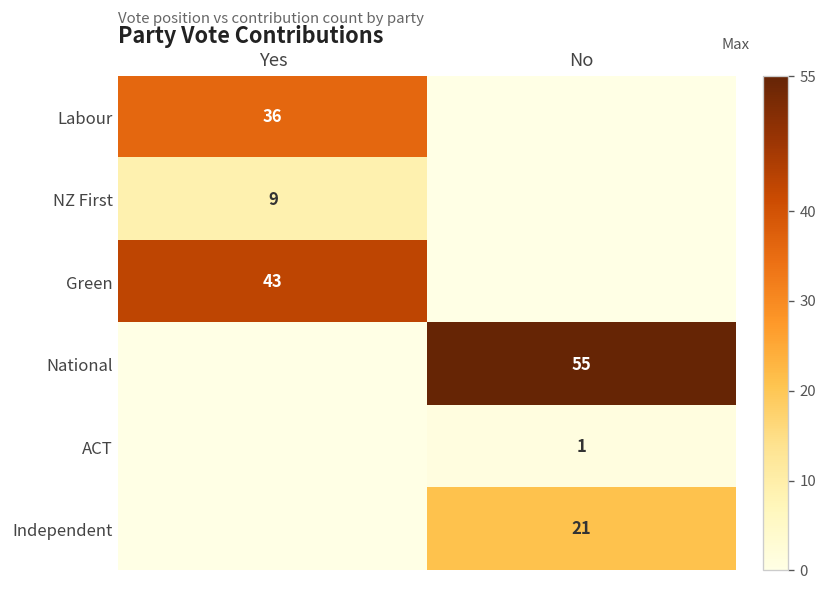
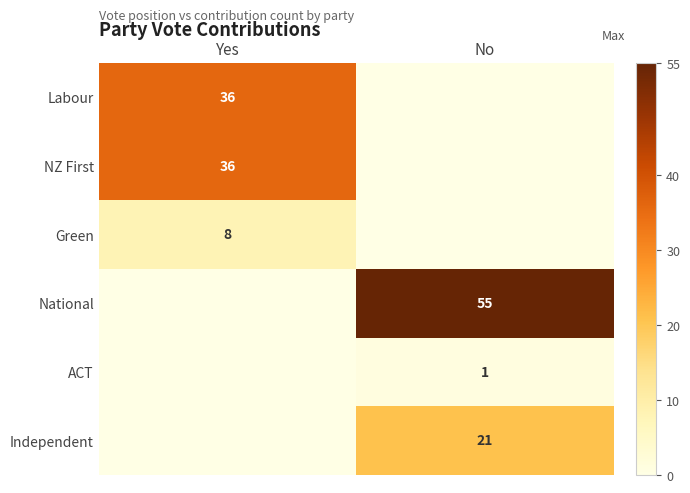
NZ First, Yes: 9 -> 36
Green, Yes: 43 -> 8
